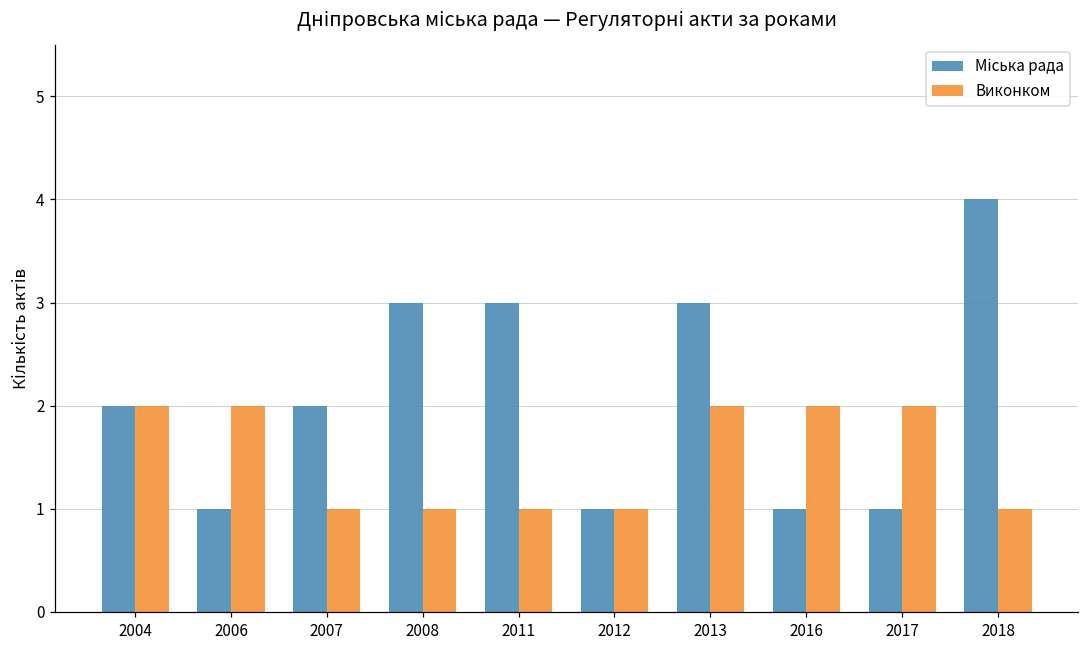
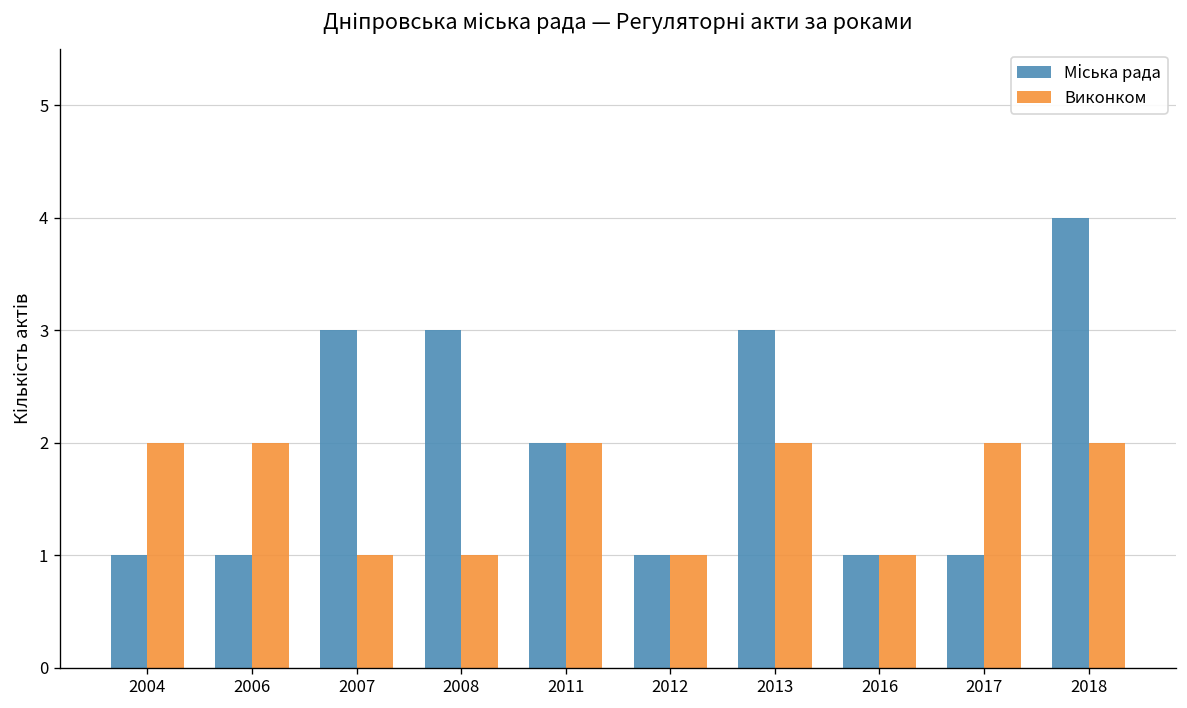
Міська рада, 2004: 2 -> 1
Міська рада, 2007: 2 -> 3
Міська рада, 2011: 3 -> 2
Виконком, 2011: 1 -> 2
Виконком, 2016: 2 -> 1
Виконком, 2018: 1 -> 2
